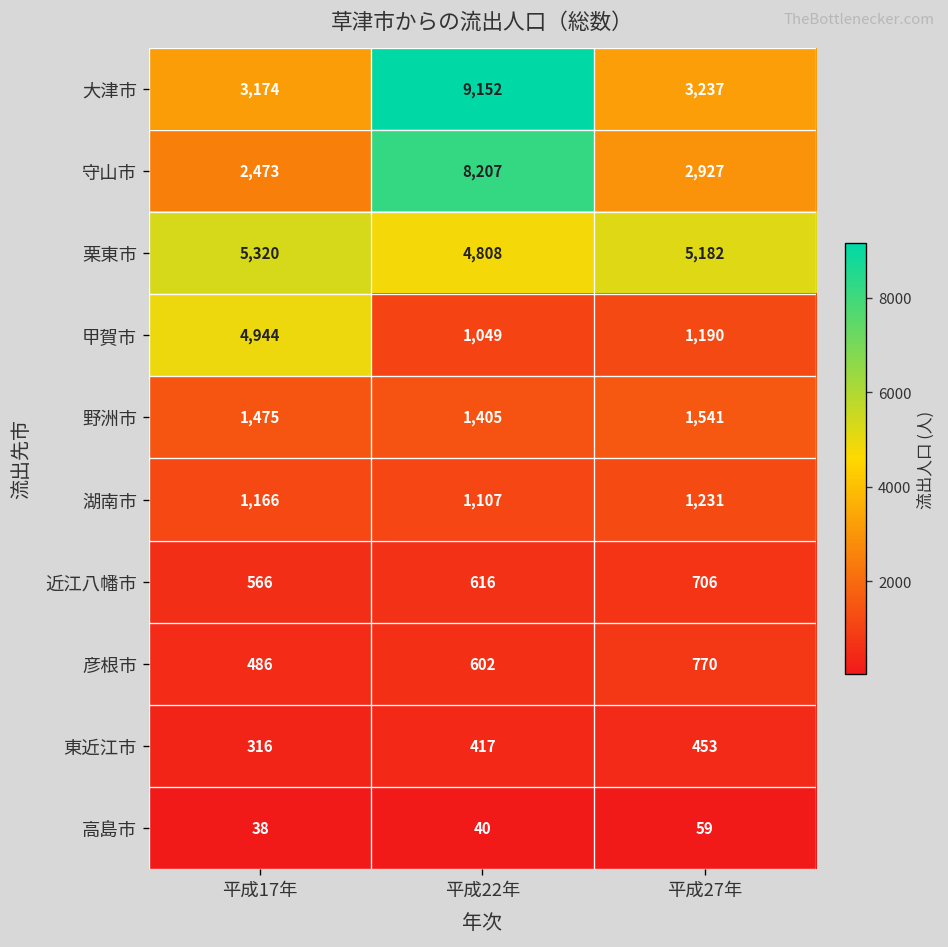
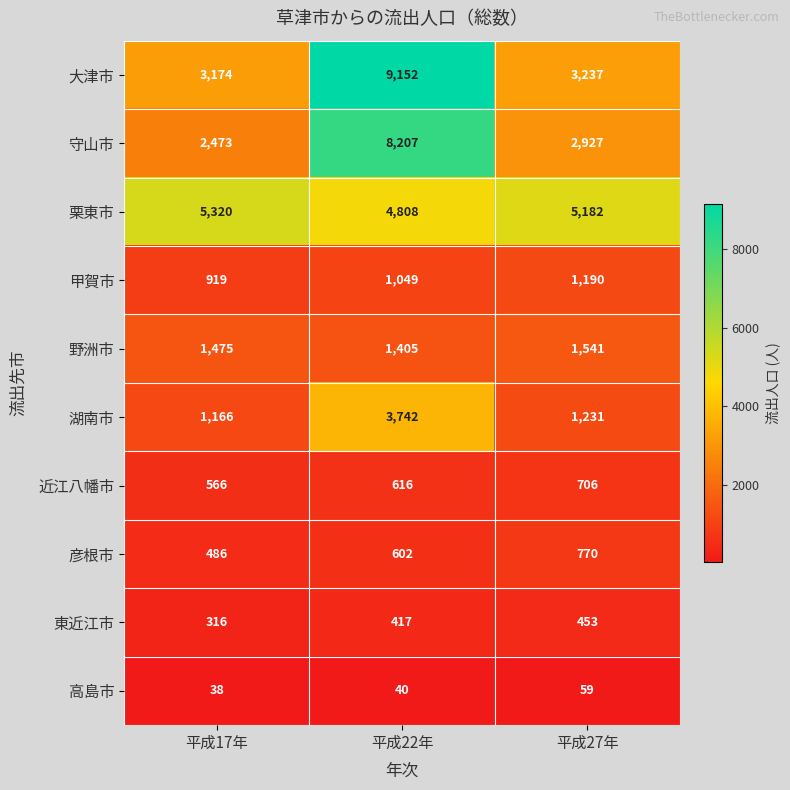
甲賀市, 平成17年: 4,944 -> 919
湖南市, 平成22年: 1,107 -> 3,742
